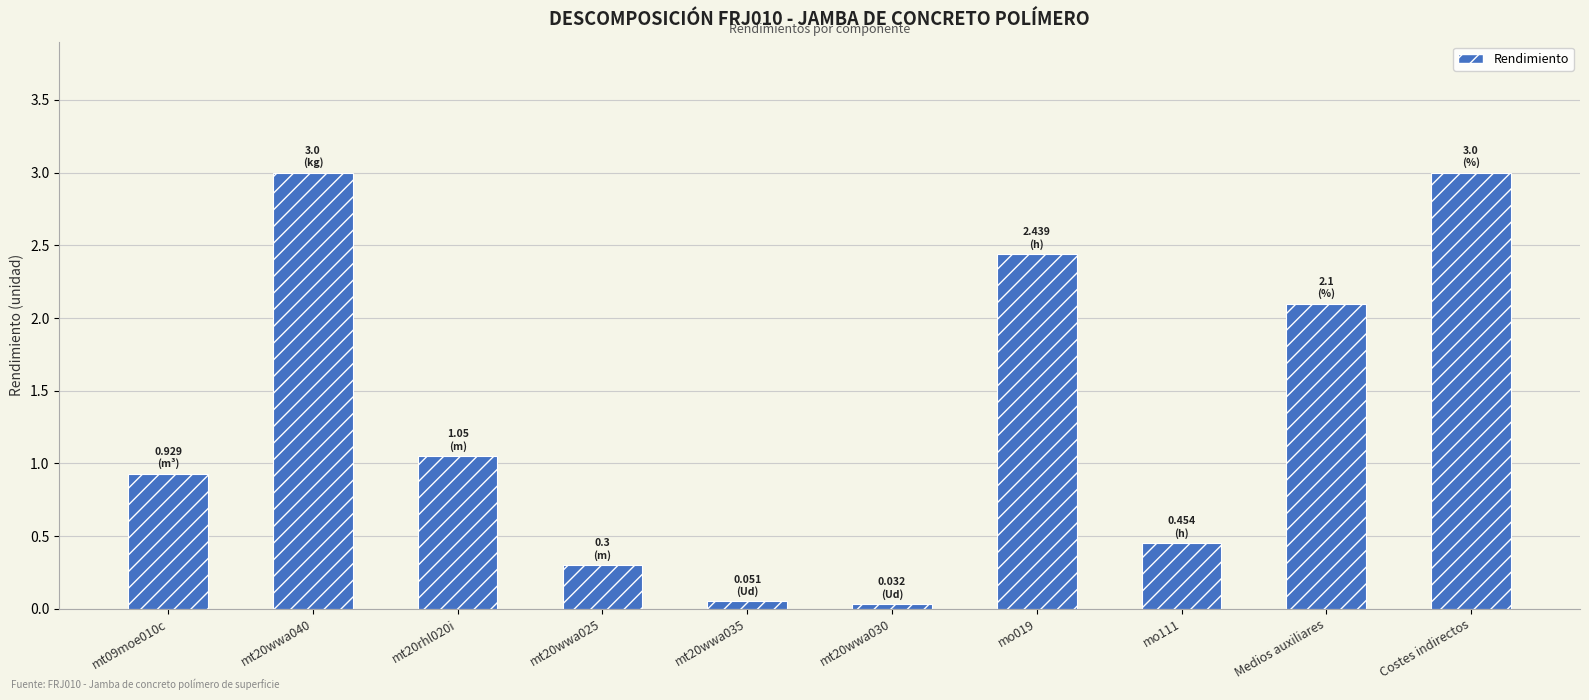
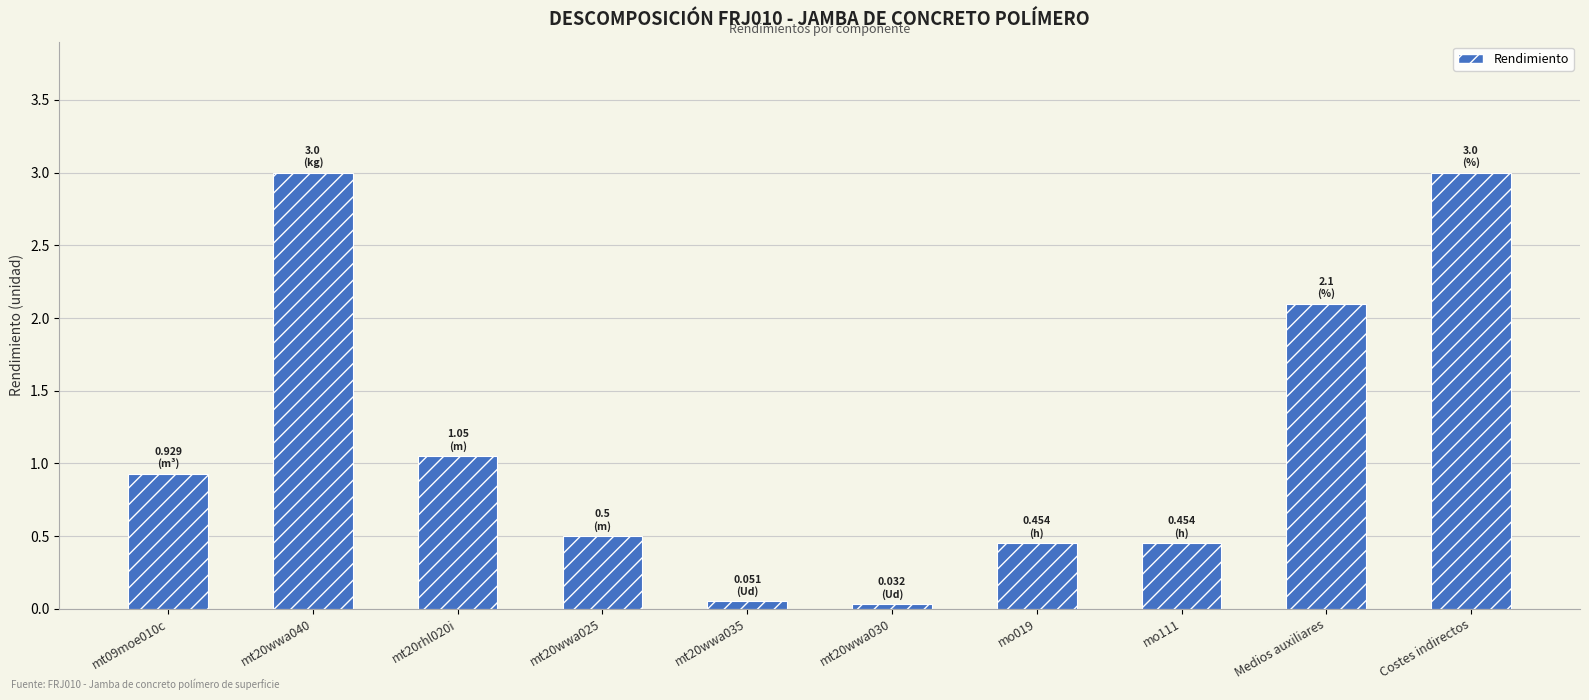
mt20wwa025: 0.3 -> 0.5
mo019: 2.439 -> 0.454
